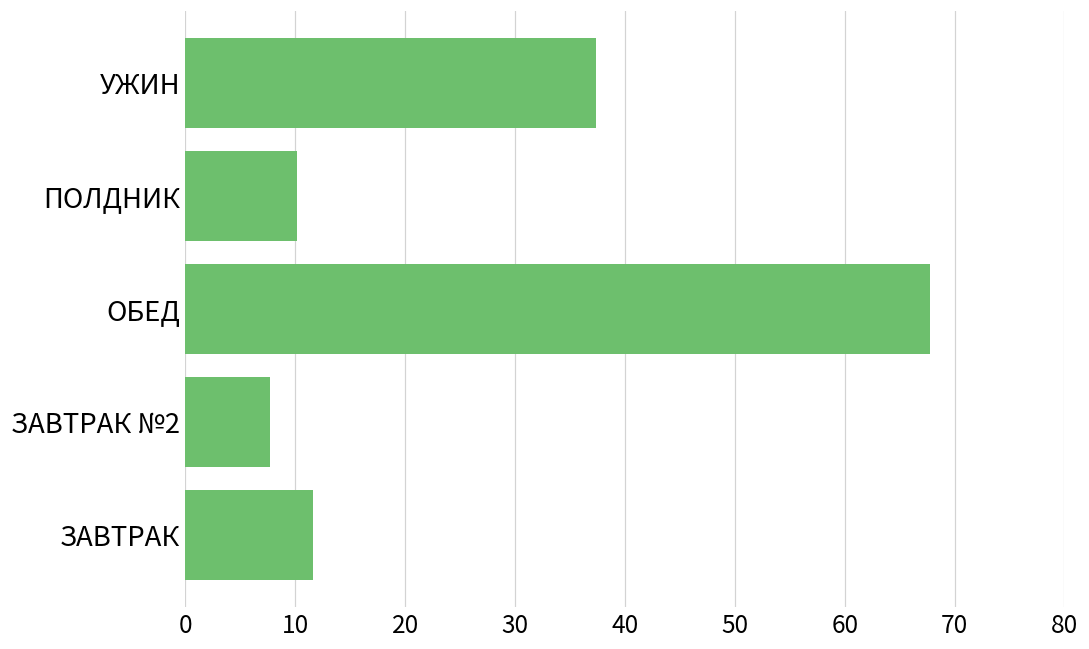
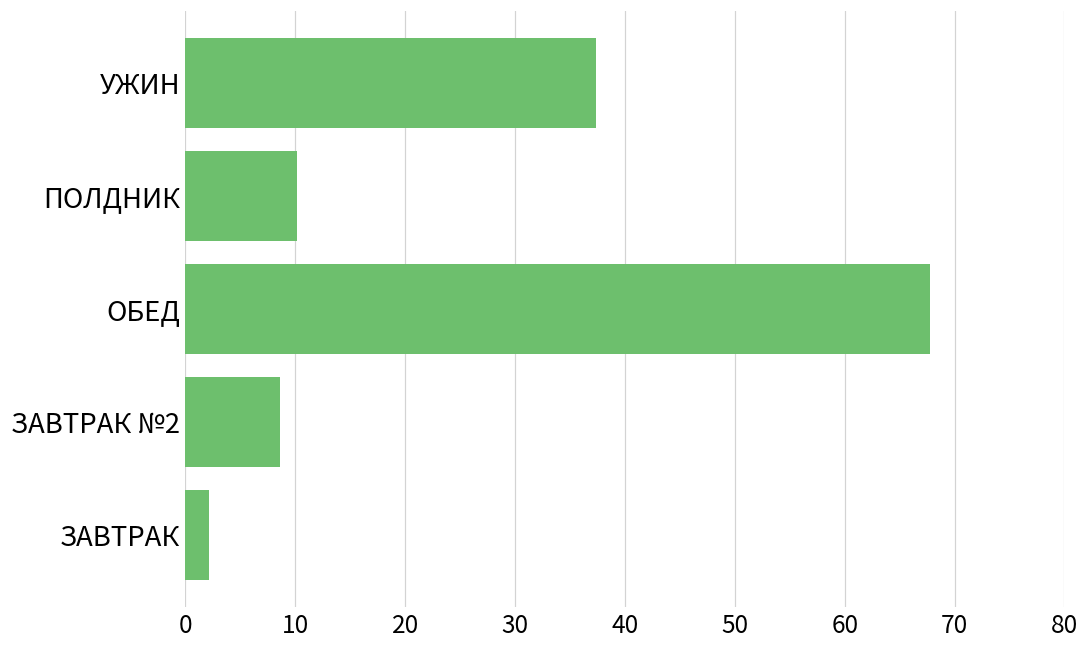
ЗАВТРАК №2: 8 -> 9
ЗАВТРАК: 12 -> 2
